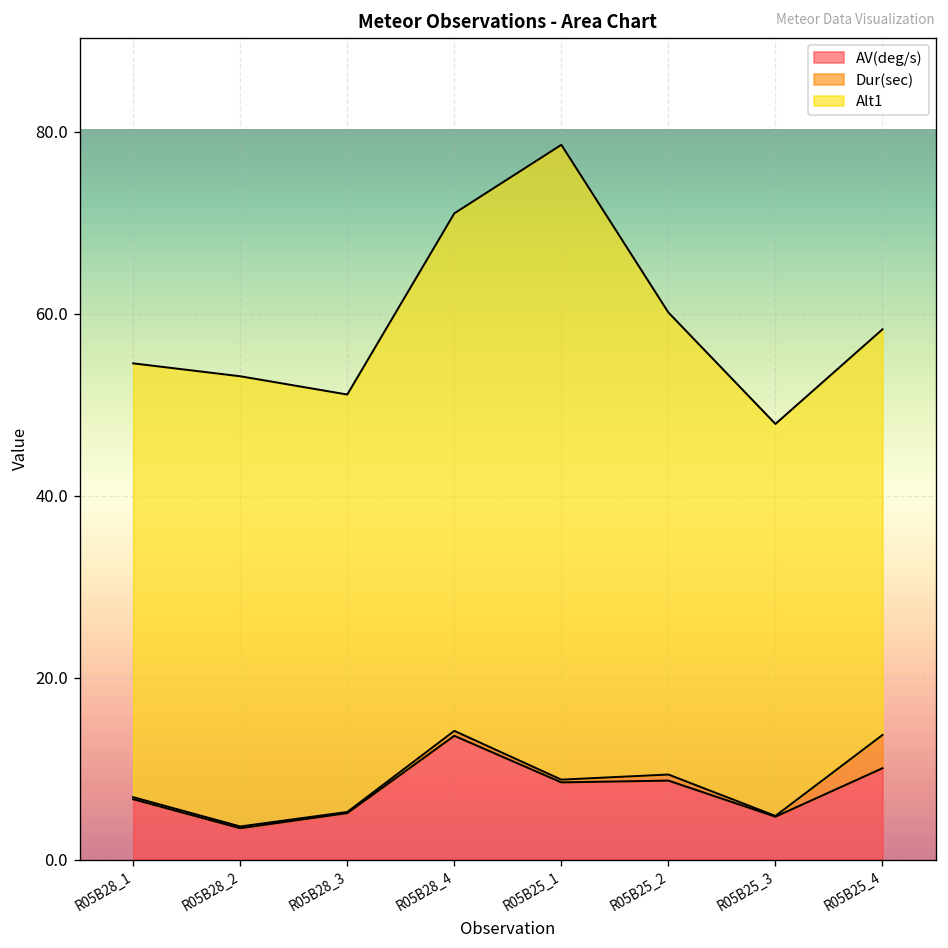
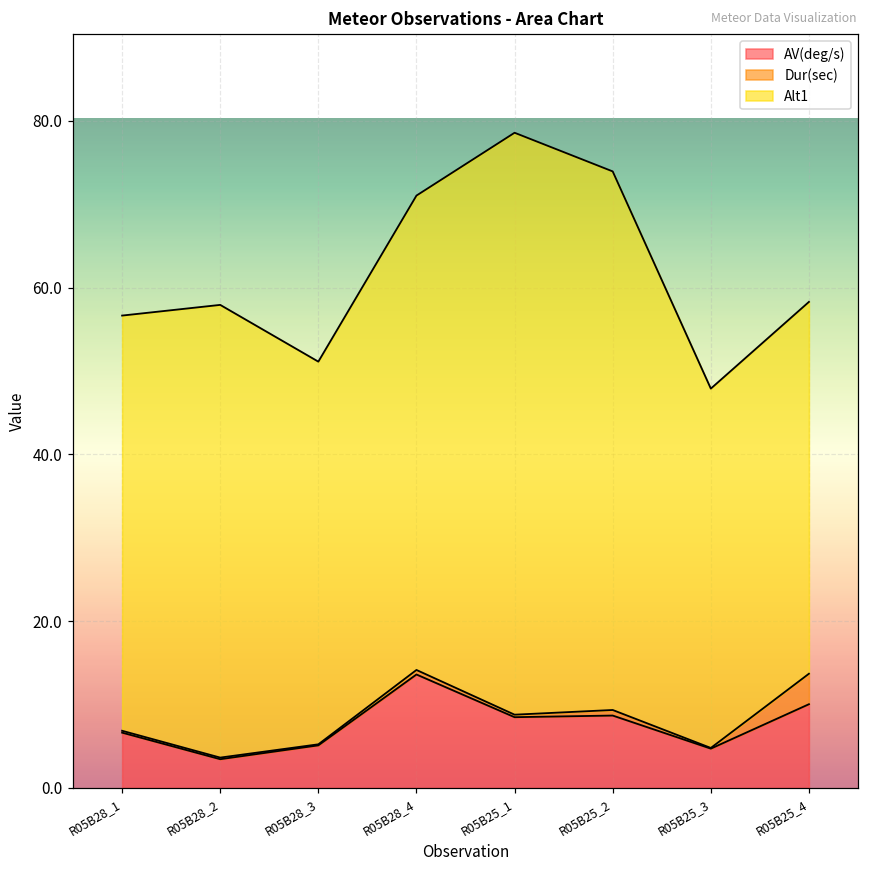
Alt1, R05B28_1: 48 -> 50
Alt1, R05B28_2: 50 -> 54
Alt1, R05B25_2: 51 -> 65
